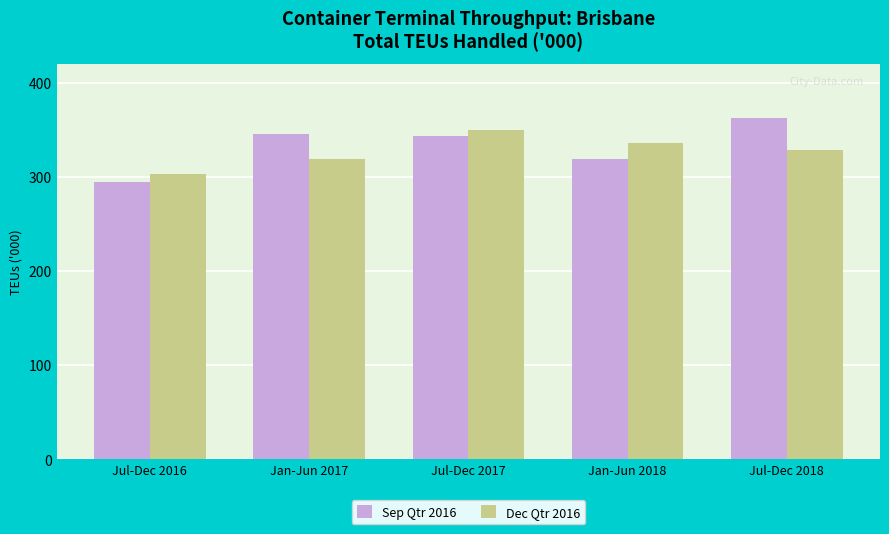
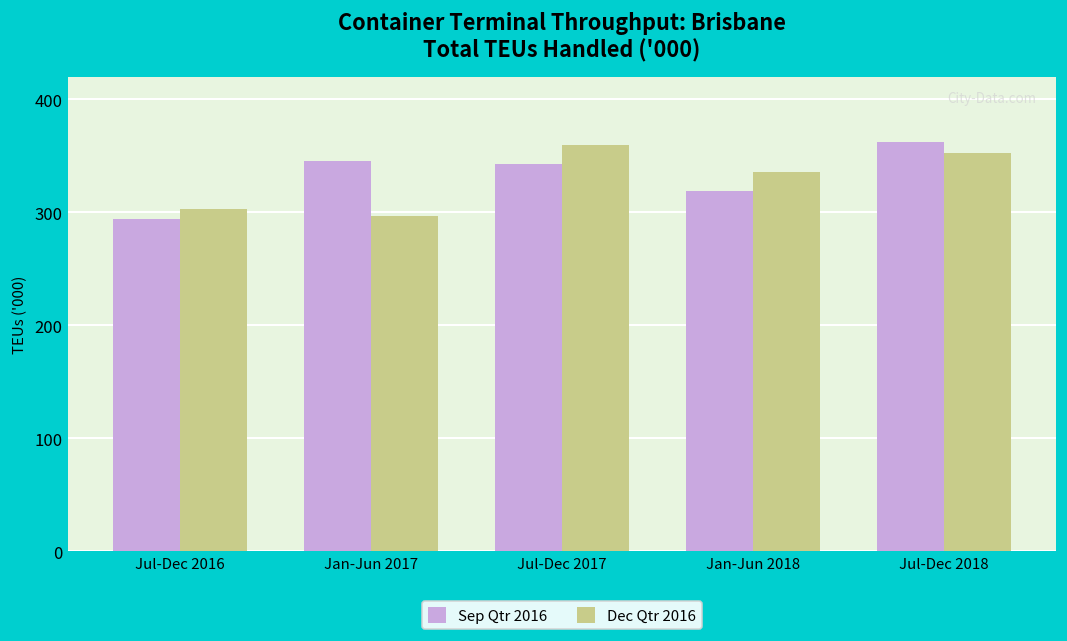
Dec Qtr 2016, Jan-Jun 2017: 320 -> 300
Dec Qtr 2016, Jul-Dec 2017: 350 -> 360
Dec Qtr 2016, Jul-Dec 2018: 330 -> 350
